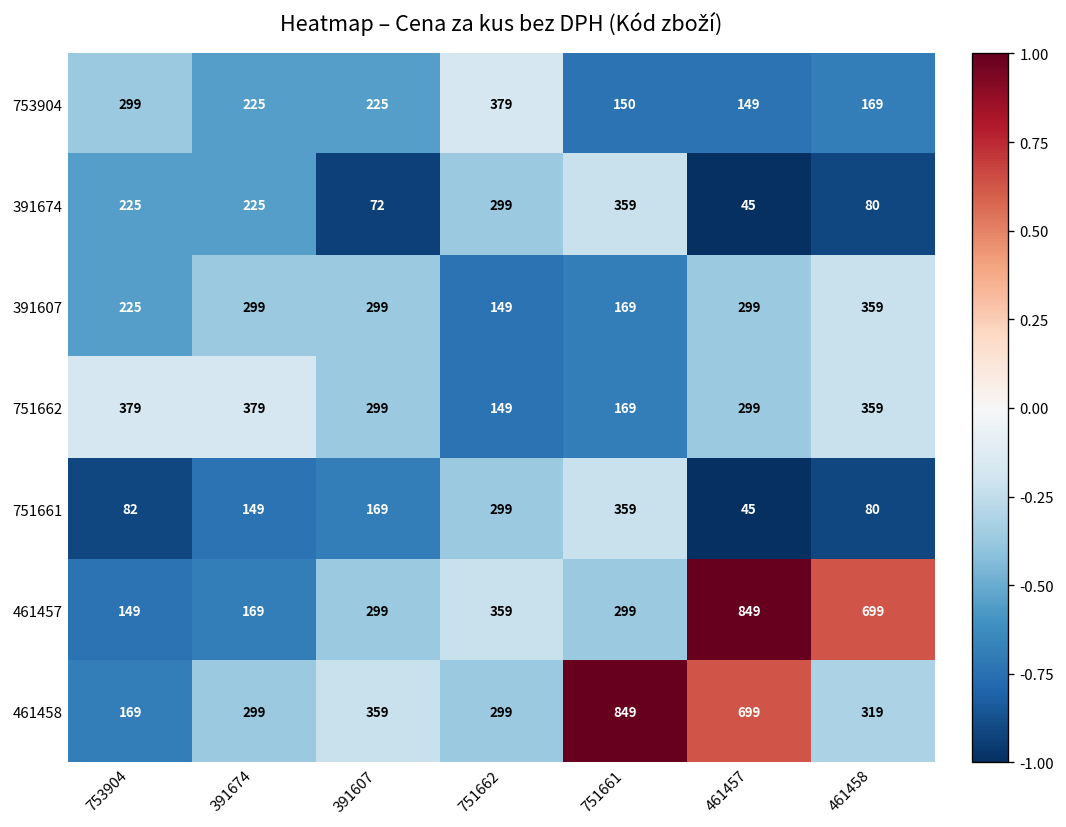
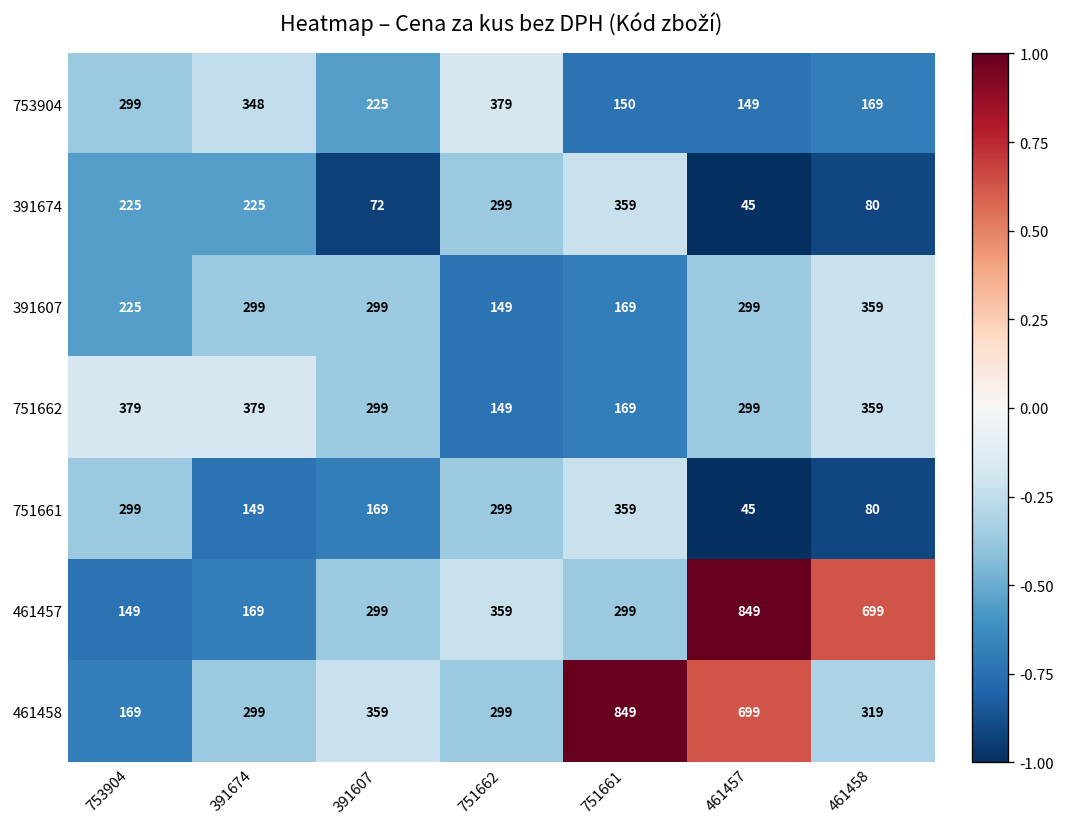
753904, 391674: 225 -> 348
751661, 753904: 82 -> 299
